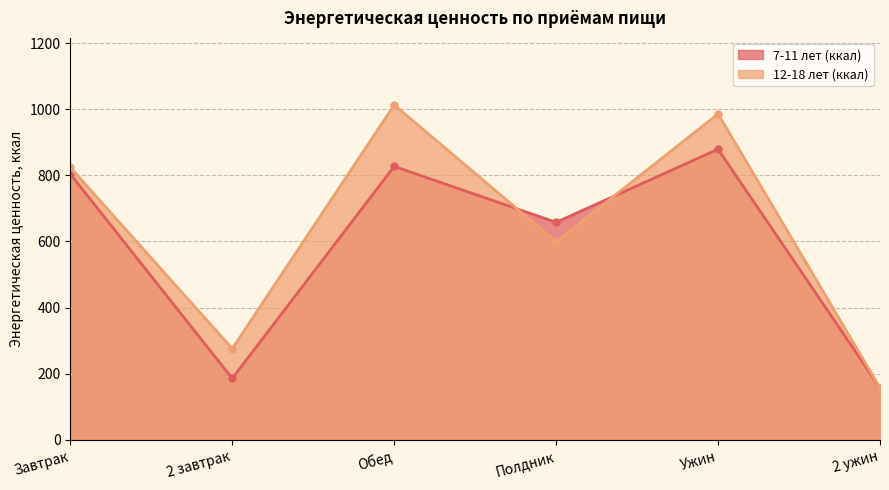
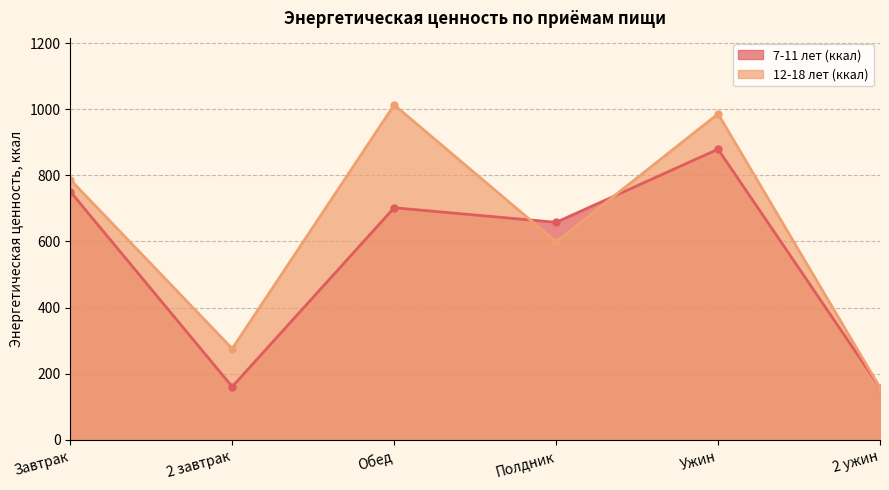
7-11 лет (ккал), Завтрак: 800 -> 750
12-18 лет (ккал), Завтрак: 820 -> 790
7-11 лет (ккал), 2 завтрак: 190 -> 160
7-11 лет (ккал), Обед: 830 -> 700
